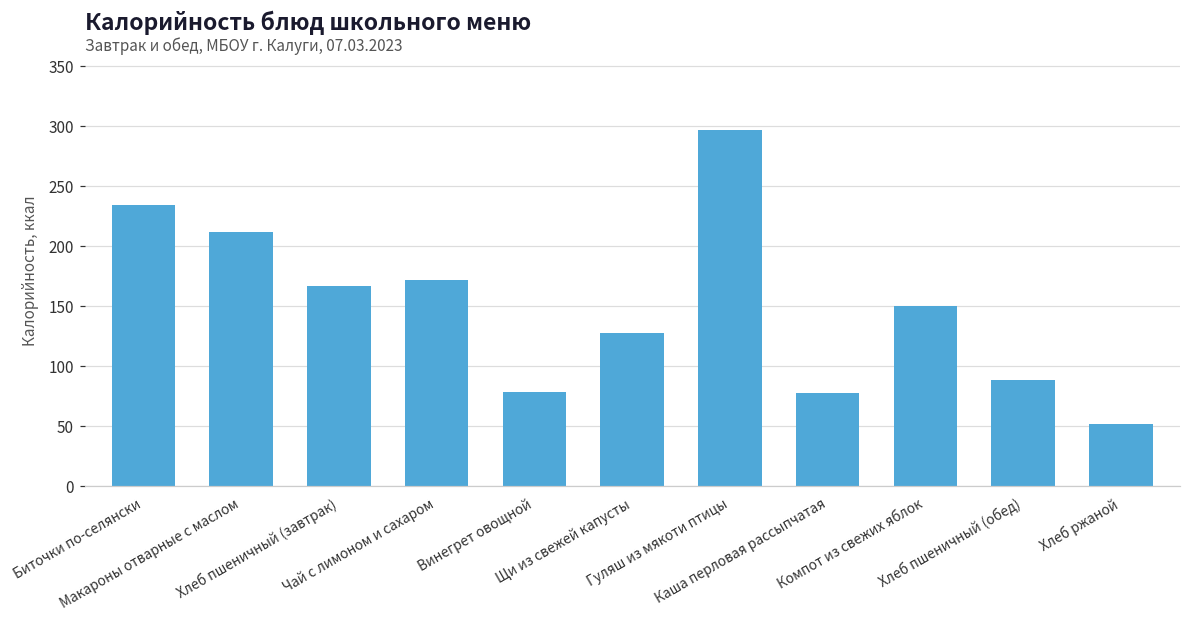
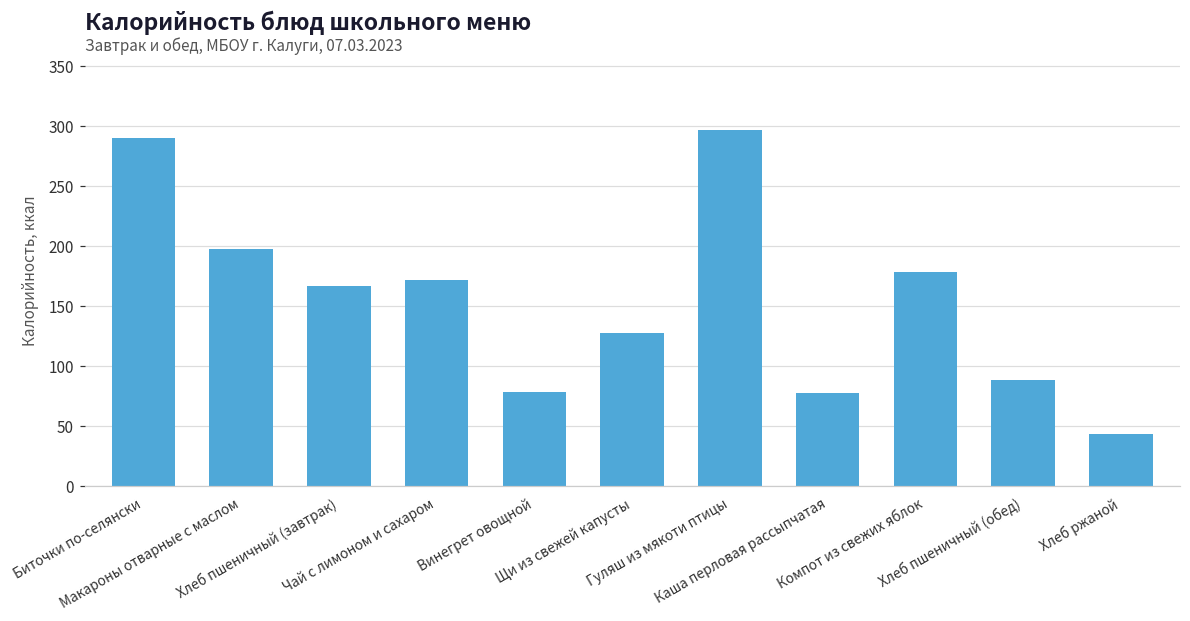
Биточки по-селянски: 234 -> 290
Макароны отварные с маслом: 211 -> 197
Компот из свежих яблок: 150 -> 178
Хлеб ржаной: 51 -> 43
